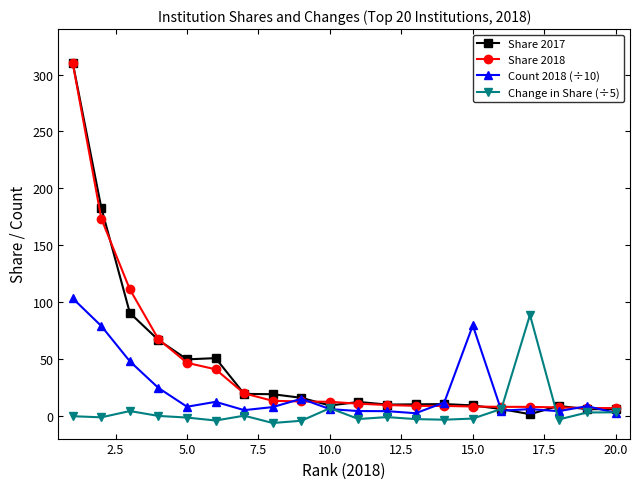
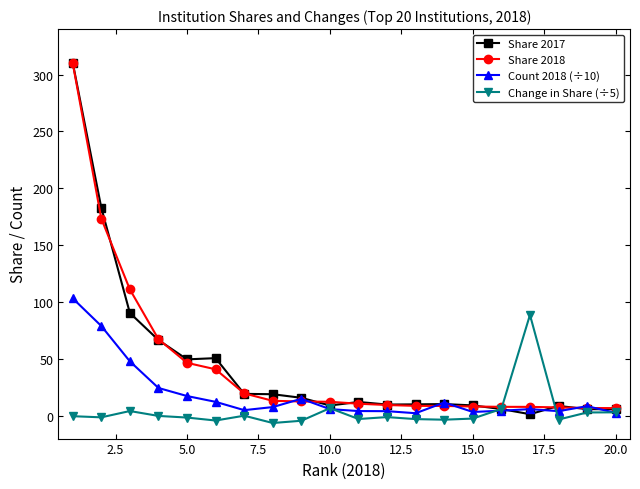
Count 2018 (÷10), 5.0: 8 -> 17
Count 2018 (÷10), 15.0: 80 -> 3
